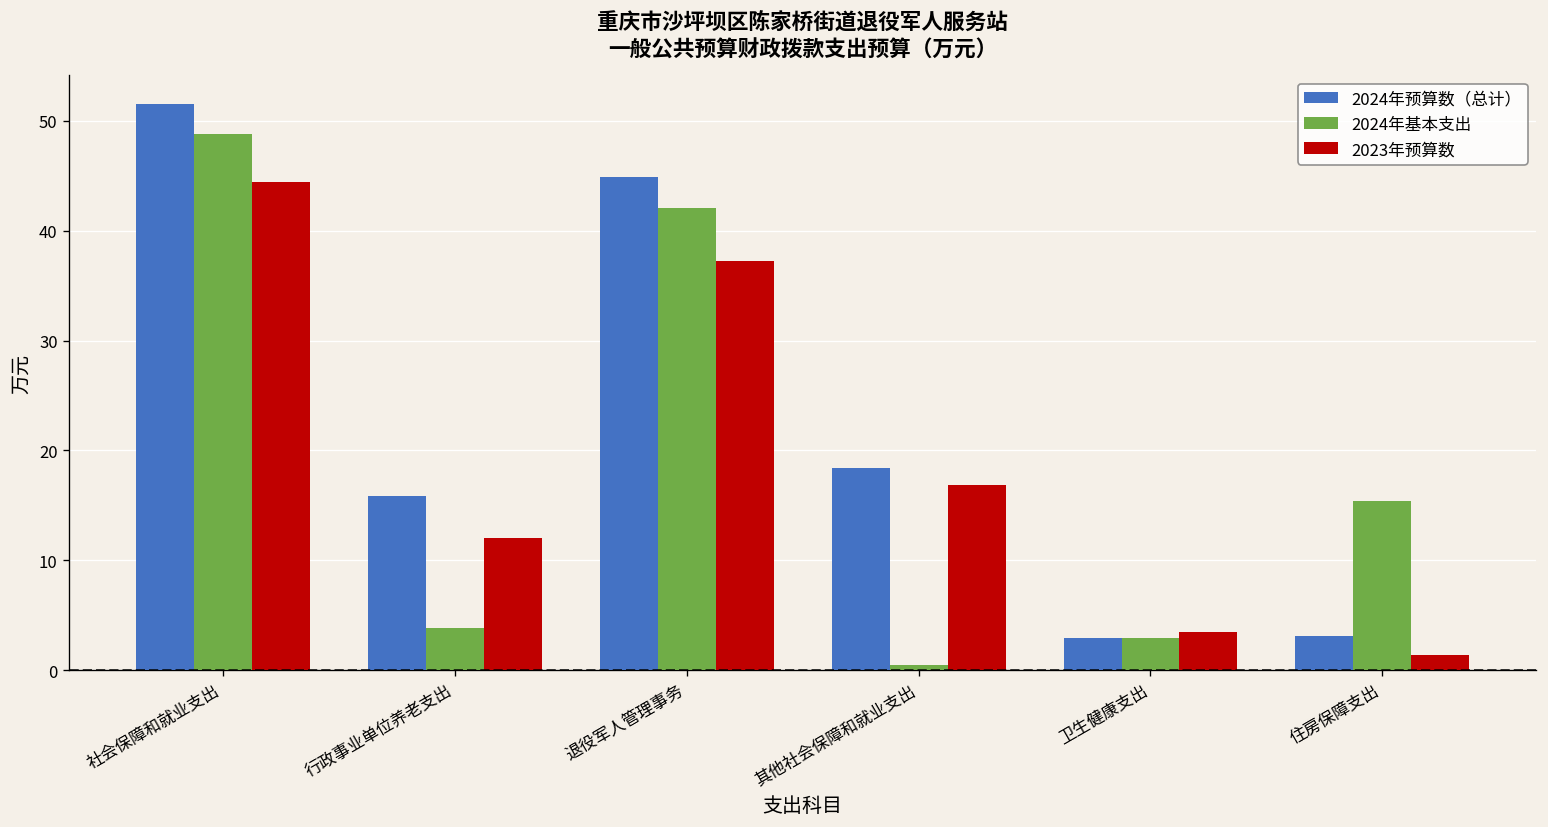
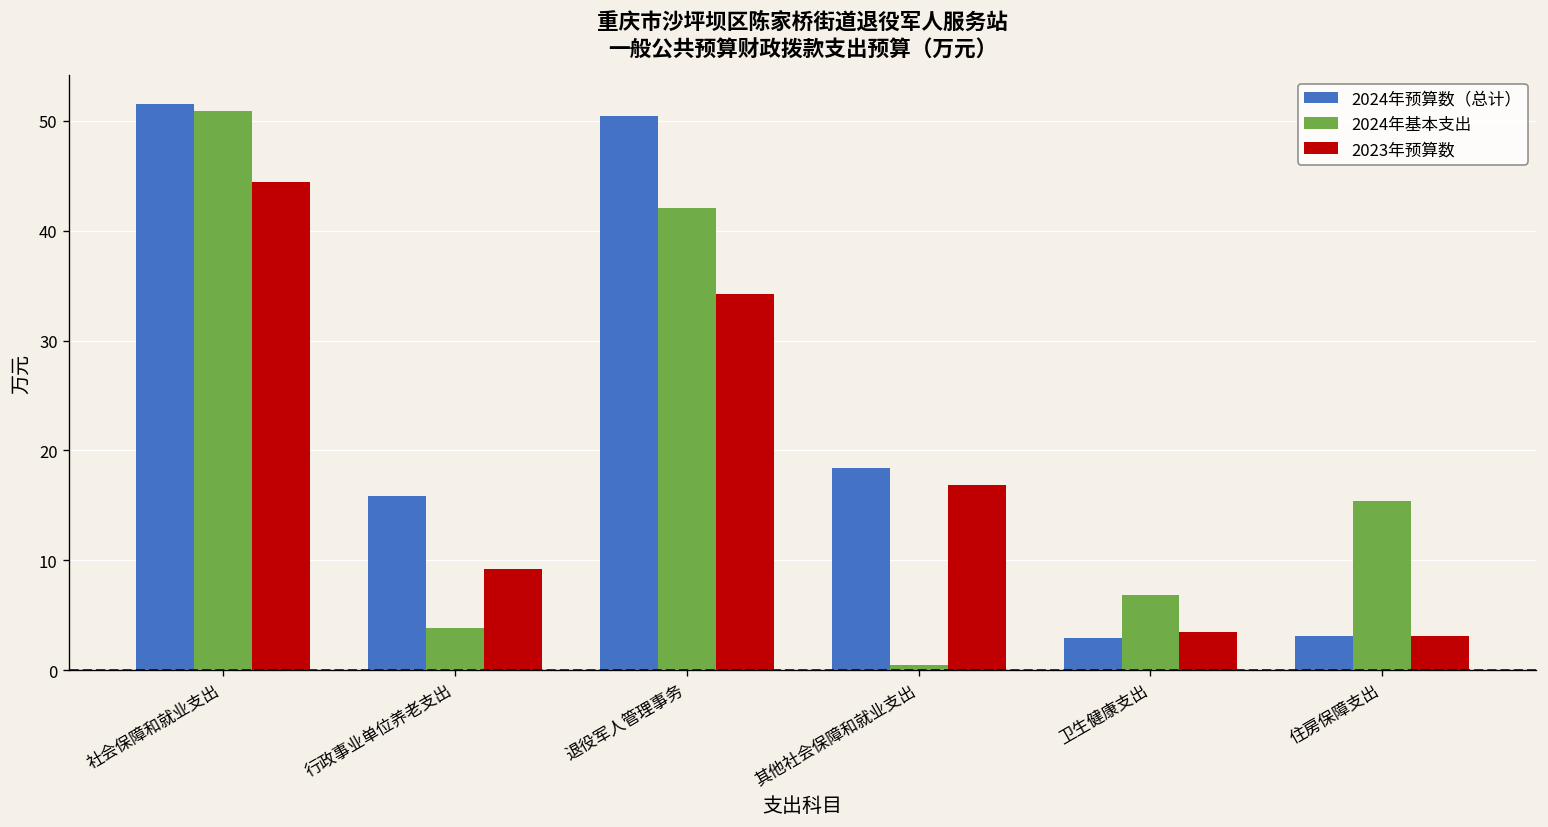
2024年基本支出, 社会保障和就业支出: 49 -> 51
2023年预算数, 行政事业单位养老支出: 12 -> 9
2024年预算数（总计）, 退役军人管理事务: 45 -> 50
2023年预算数, 退役军人管理事务: 37 -> 34
2024年基本支出, 卫生健康支出: 3 -> 7
2023年预算数, 住房保障支出: 1 -> 3
